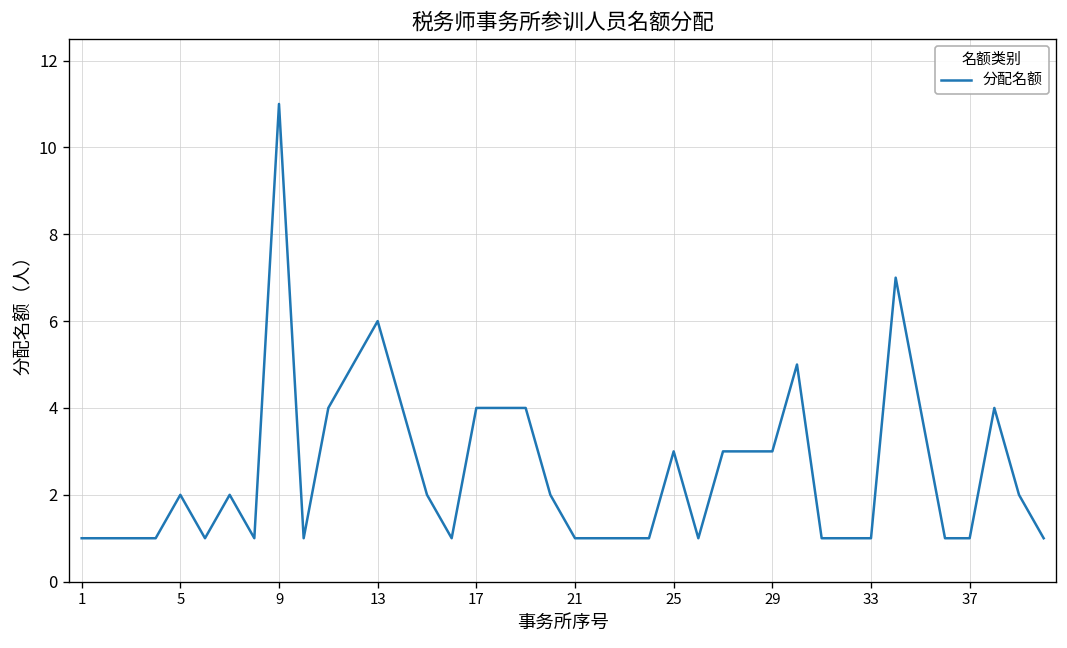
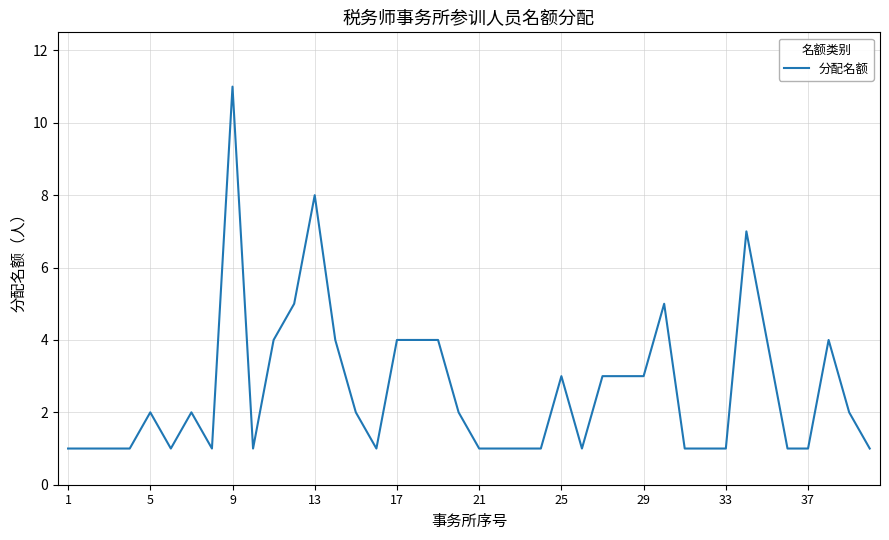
13: 6 -> 8
